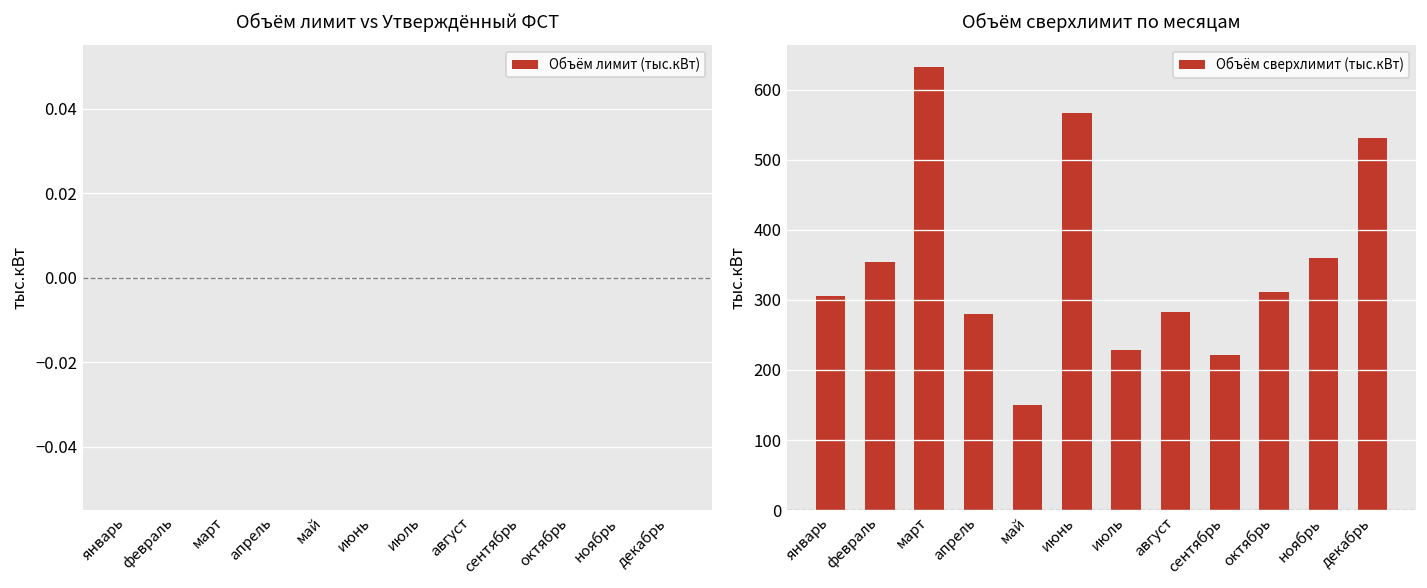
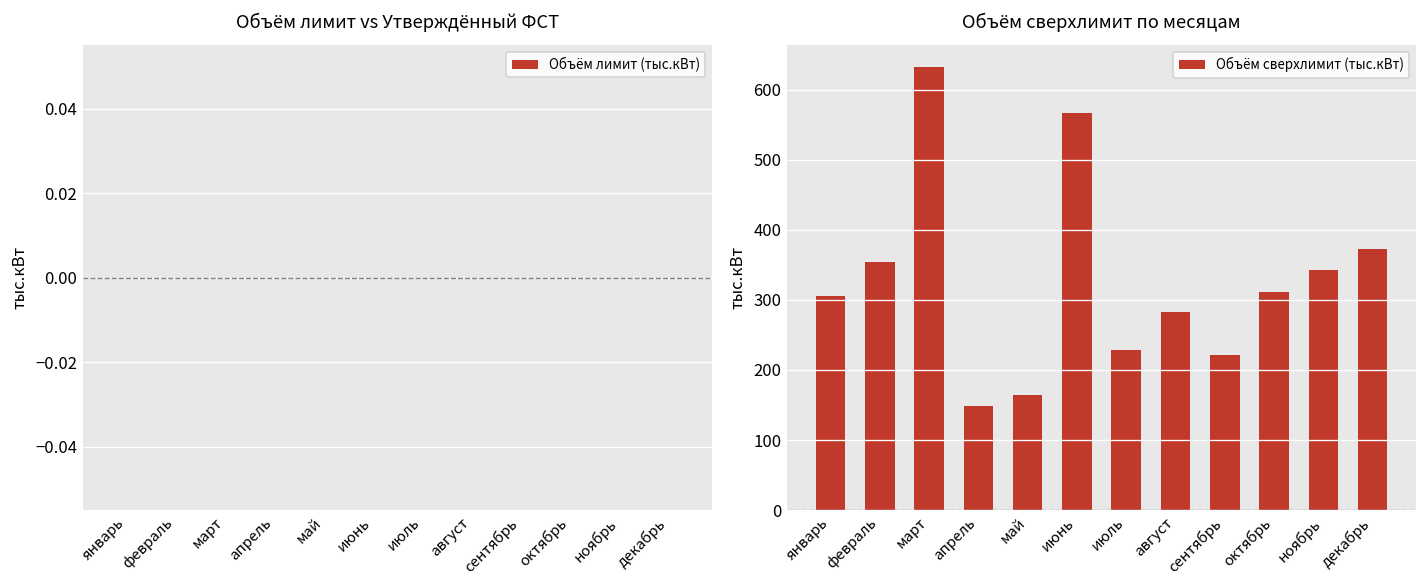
Объём сверхлимит по месяцам, апрель: 280 -> 150
Объём сверхлимит по месяцам, май: 150 -> 160
Объём сверхлимит по месяцам, ноябрь: 360 -> 340
Объём сверхлимит по месяцам, декабрь: 530 -> 370
